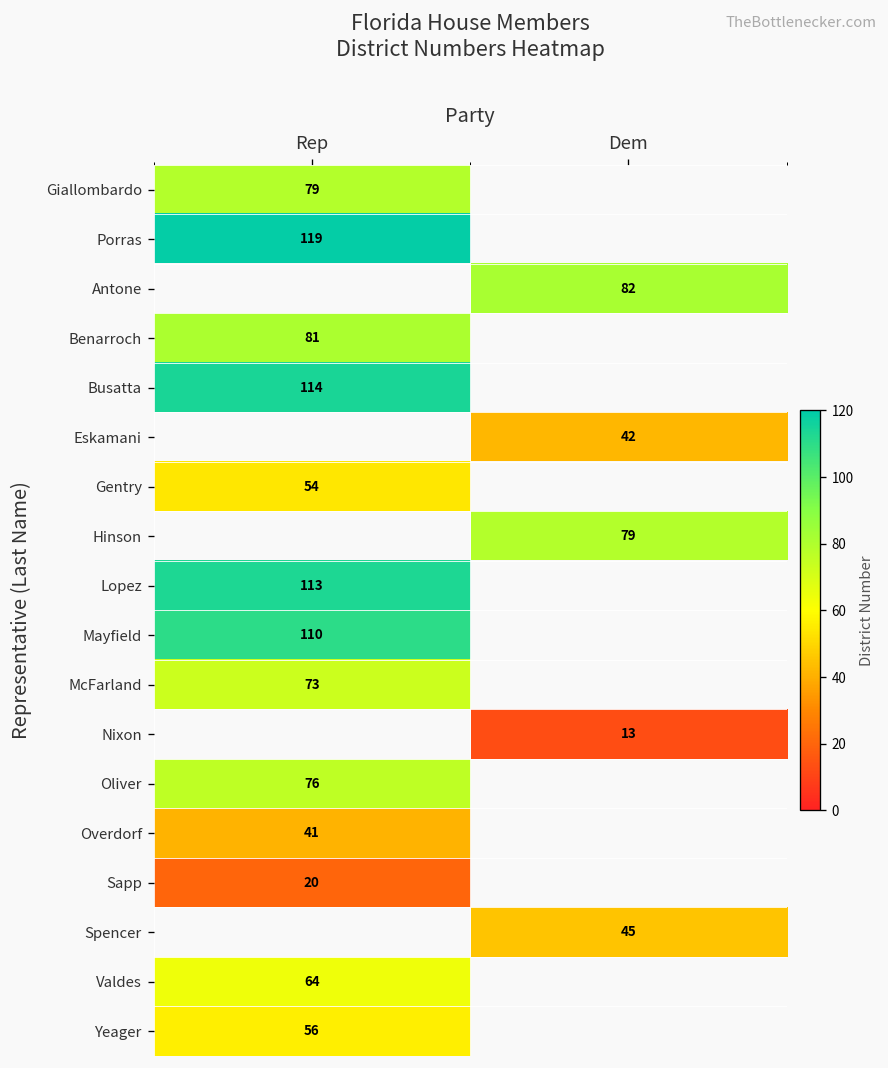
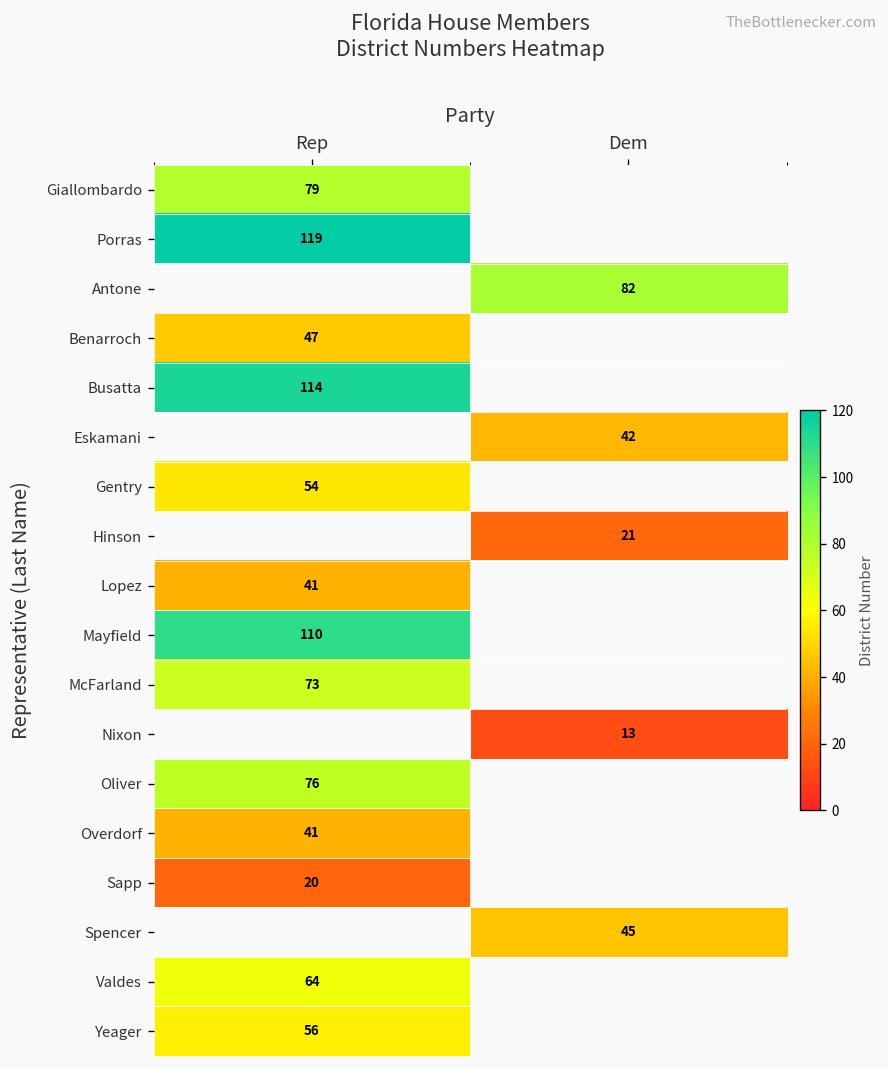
Benarroch, Rep: 81 -> 47
Hinson, Dem: 79 -> 21
Lopez, Rep: 113 -> 41
